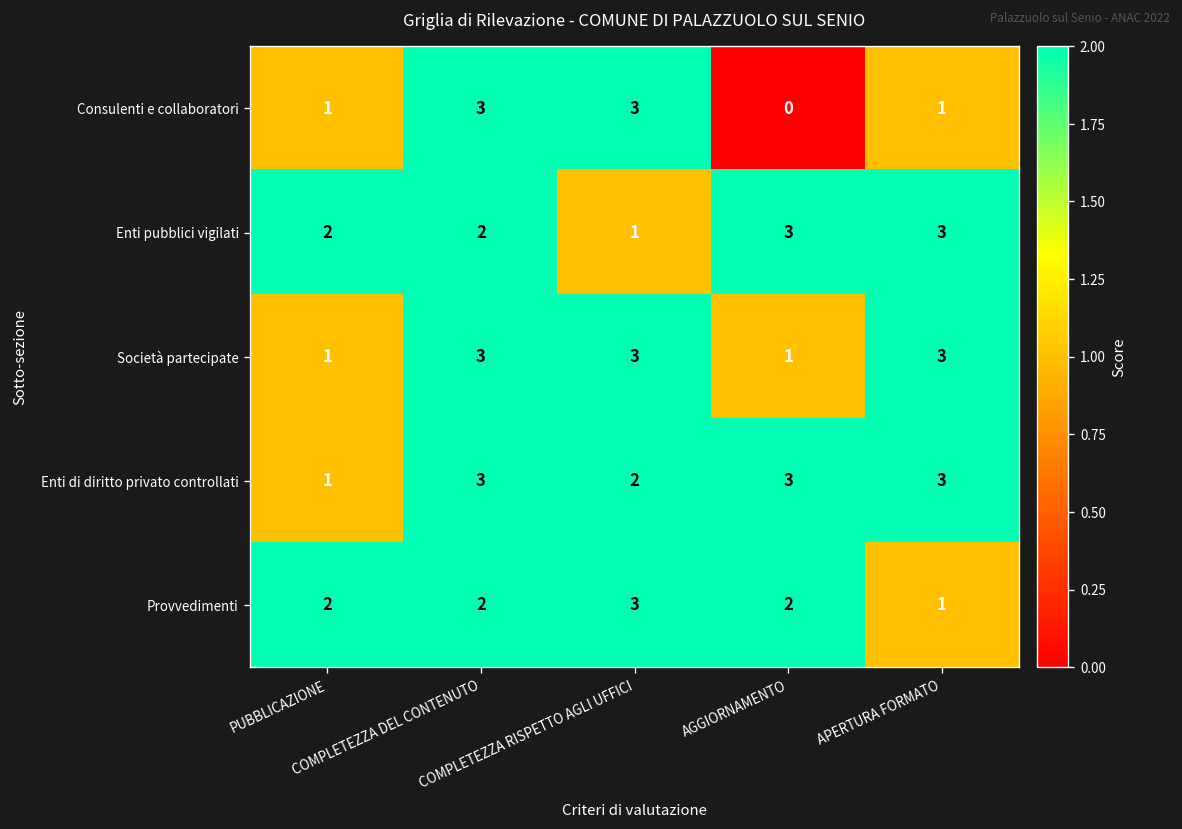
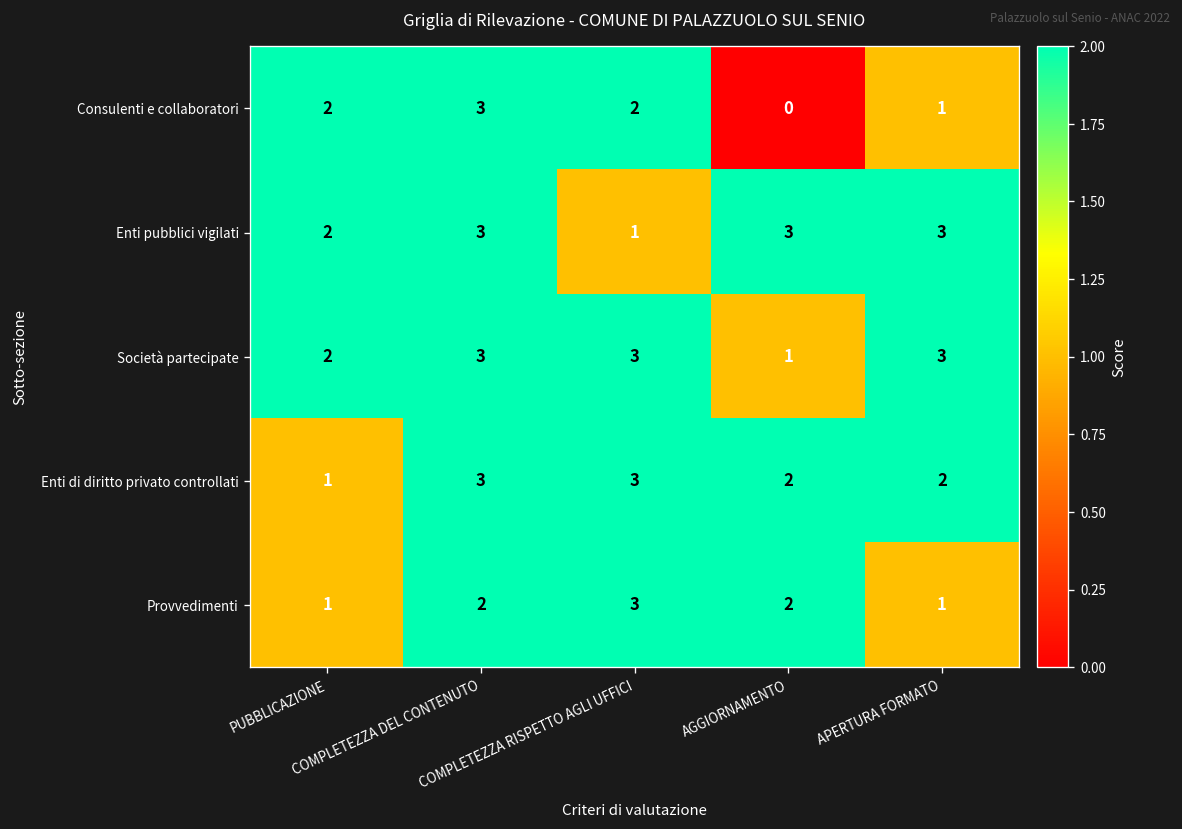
Consulenti e collaboratori, PUBBLICAZIONE: 1 -> 2
Consulenti e collaboratori, COMPLETEZZA RISPETTO AGLI UFFICI: 3 -> 2
Enti pubblici vigilati, COMPLETEZZA DEL CONTENUTO: 2 -> 3
Società partecipate, PUBBLICAZIONE: 1 -> 2
Enti di diritto privato controllati, COMPLETEZZA RISPETTO AGLI UFFICI: 2 -> 3
Enti di diritto privato controllati, AGGIORNAMENTO: 3 -> 2
Enti di diritto privato controllati, APERTURA FORMATO: 3 -> 2
Provvedimenti, PUBBLICAZIONE: 2 -> 1
